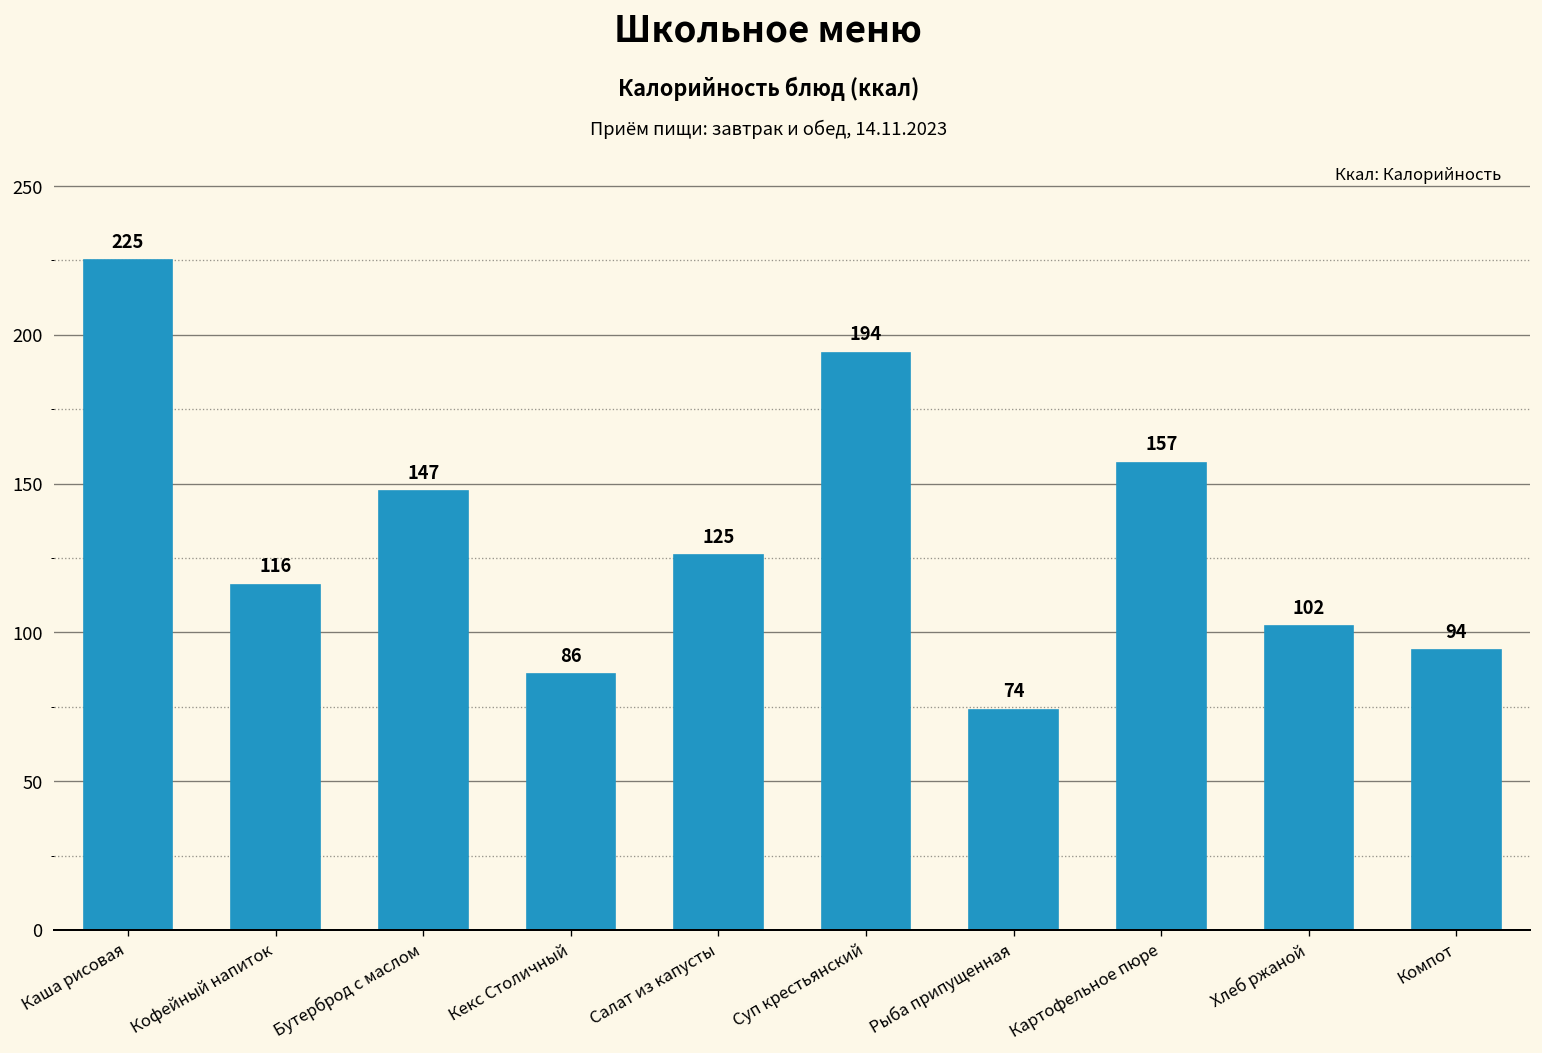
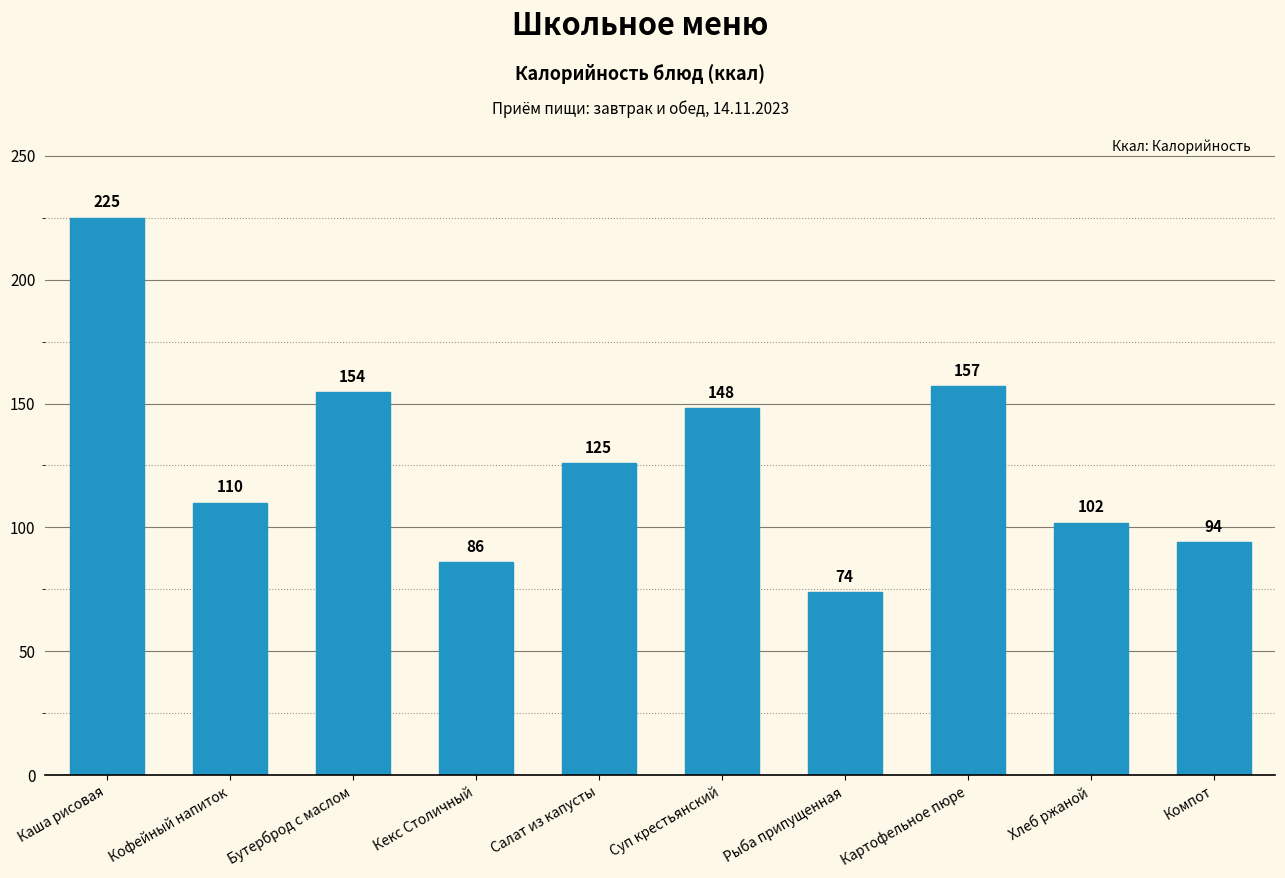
Кофейный напиток: 116 -> 110
Бутерброд с маслом: 147 -> 154
Суп крестьянский: 194 -> 148
